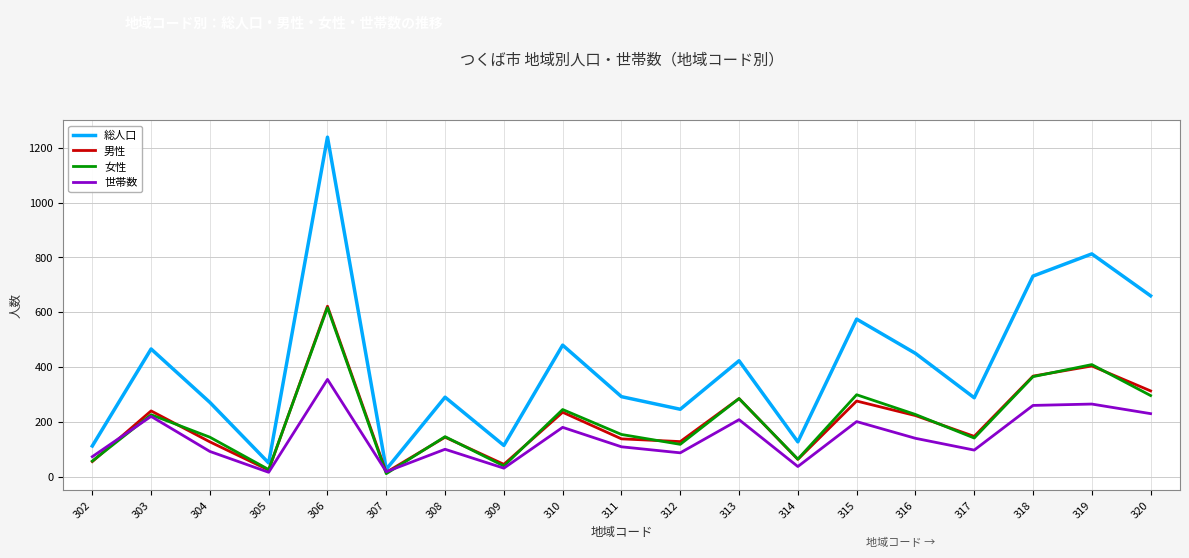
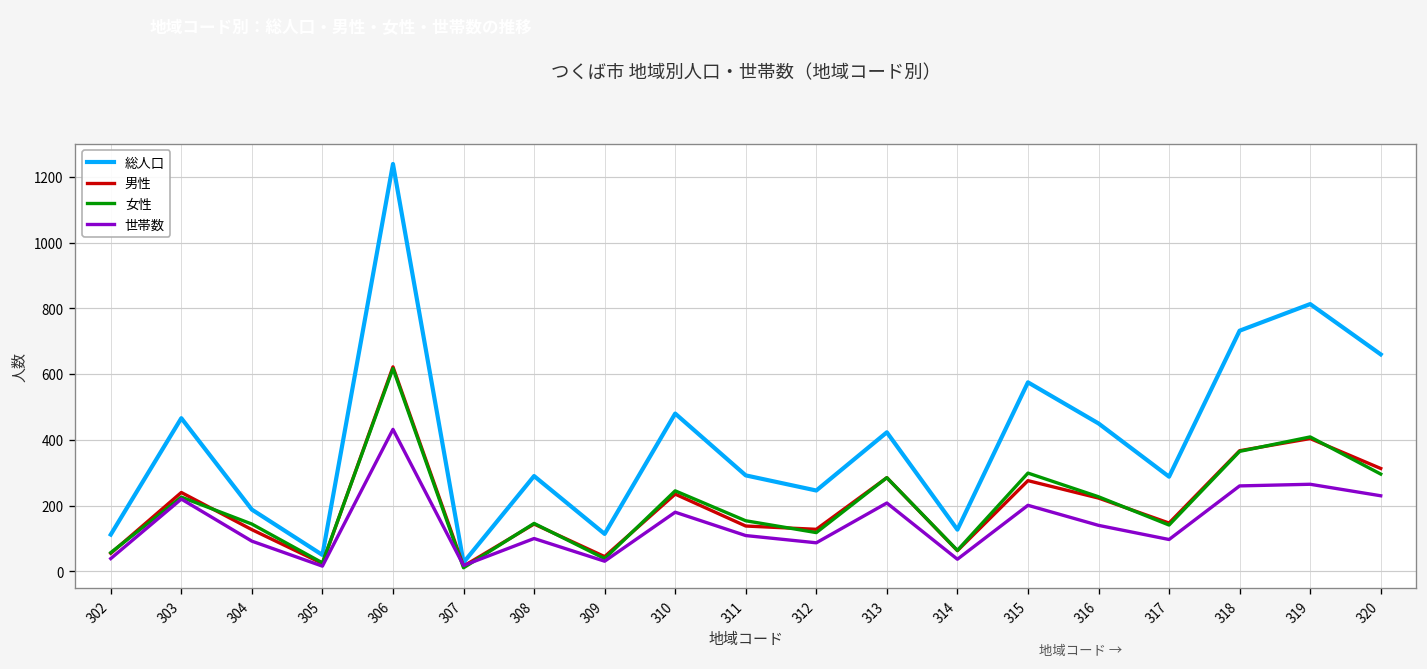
世帯数, 302: 70 -> 40
総人口, 304: 270 -> 190
世帯数, 306: 360 -> 430
